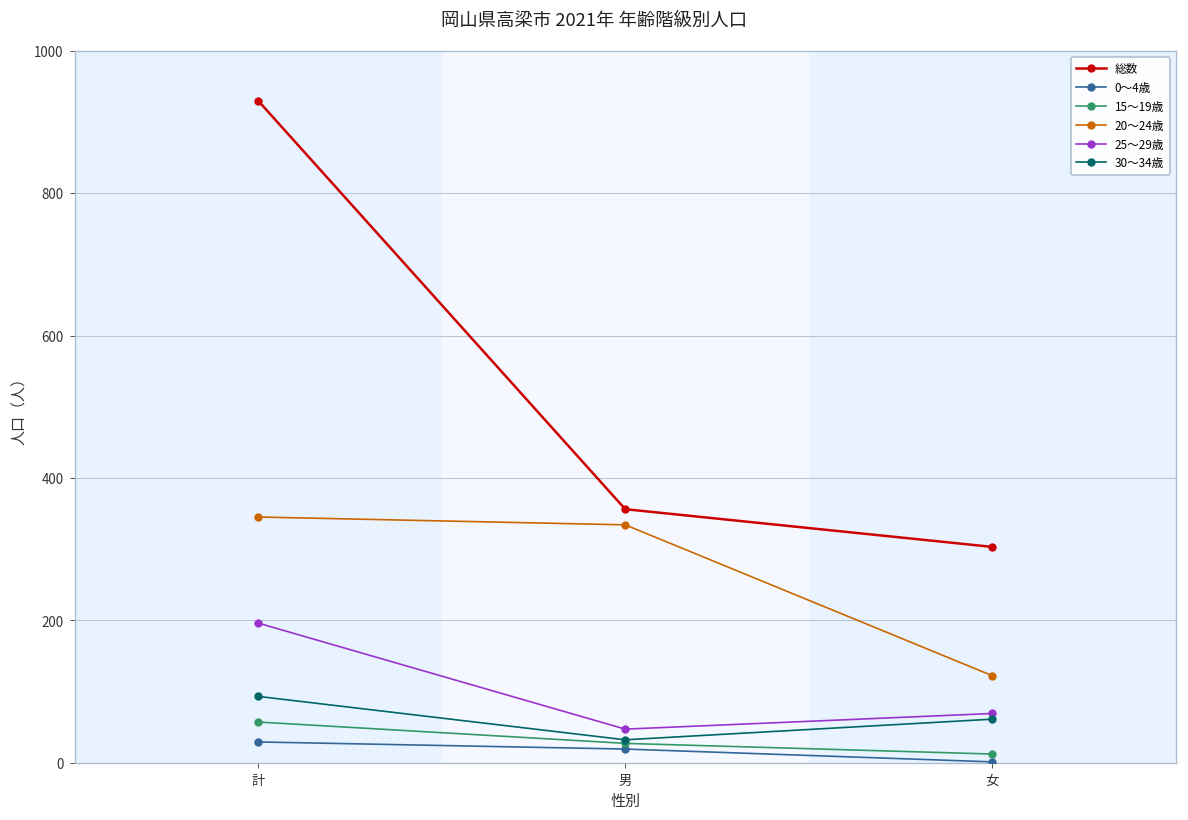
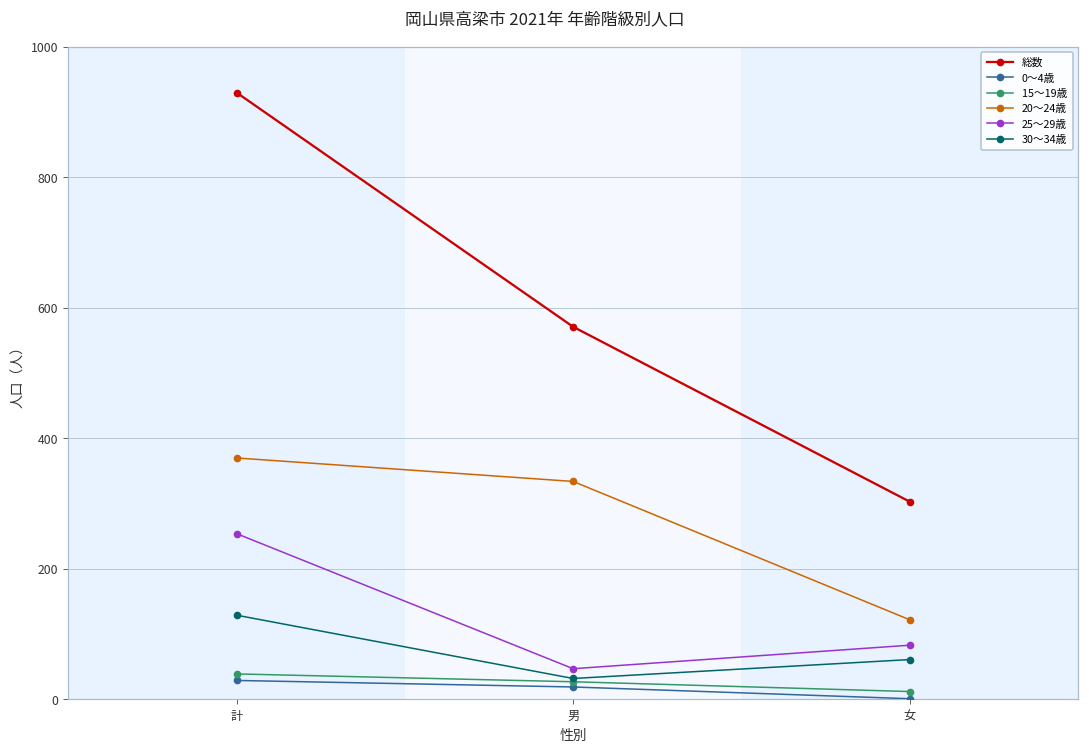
15～19歳, 計: 60 -> 40
20～24歳, 計: 350 -> 370
25～29歳, 計: 200 -> 250
30～34歳, 計: 90 -> 130
総数, 男: 360 -> 570
25～29歳, 女: 70 -> 80
